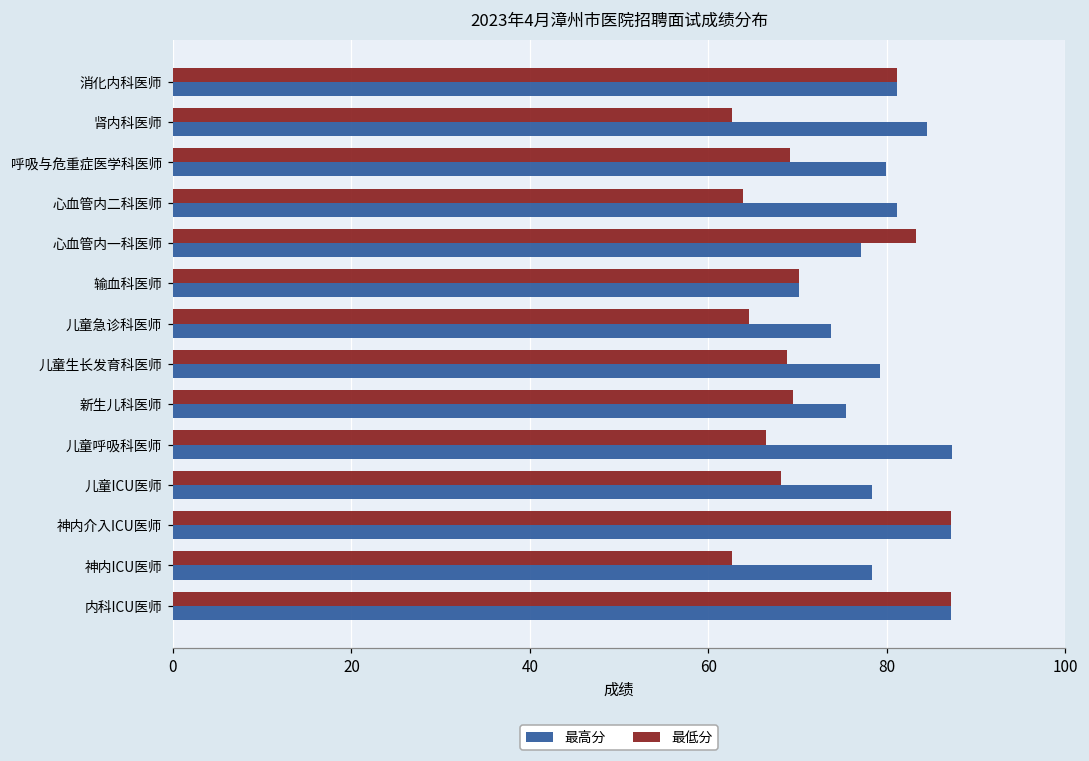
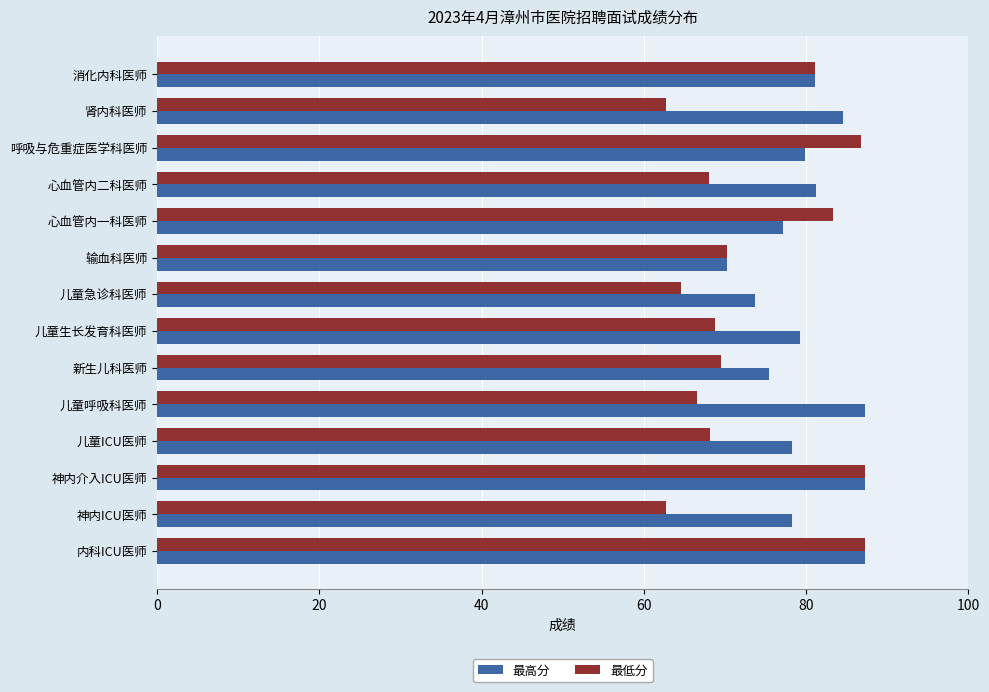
最低分, 呼吸与危重症医学科医师: 69 -> 87
最低分, 心血管内二科医师: 64 -> 68
